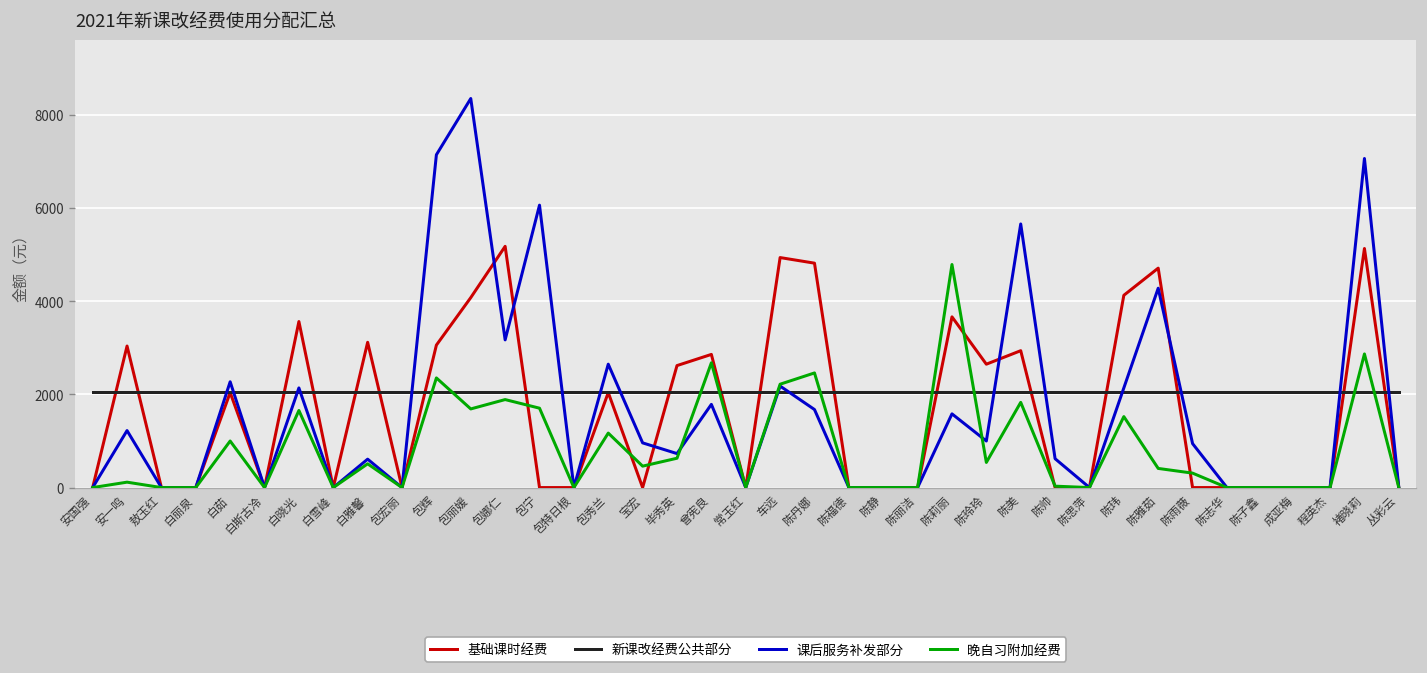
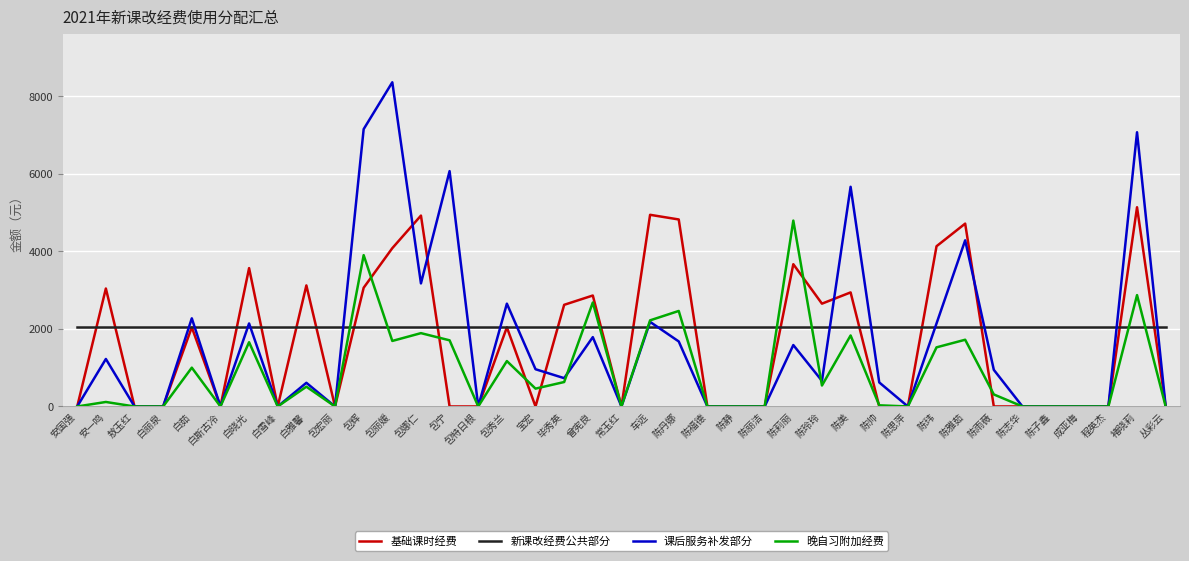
晚自习附加经费, 包辉: 2400 -> 3900
基础课时经费, 包娜仁: 5200 -> 4900
课后服务补发部分, 陈玲玲: 1000 -> 700
晚自习附加经费, 陈雅茹: 400 -> 1700
